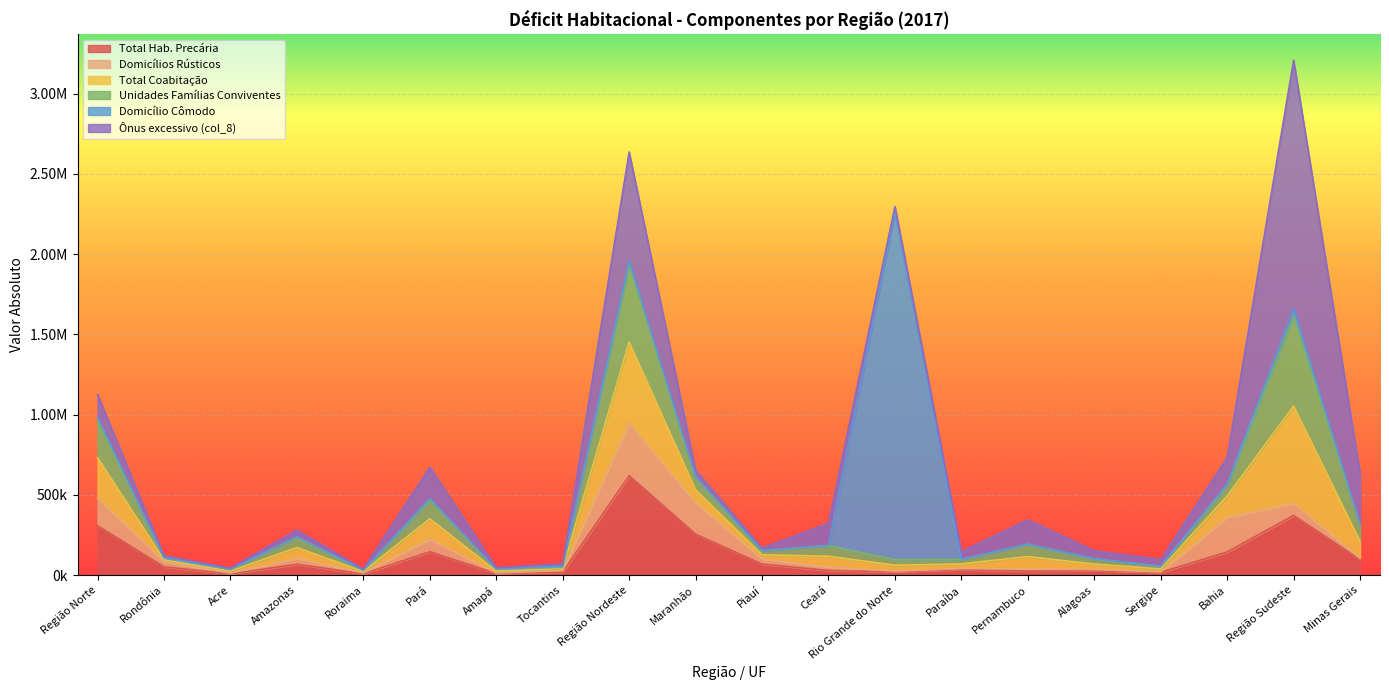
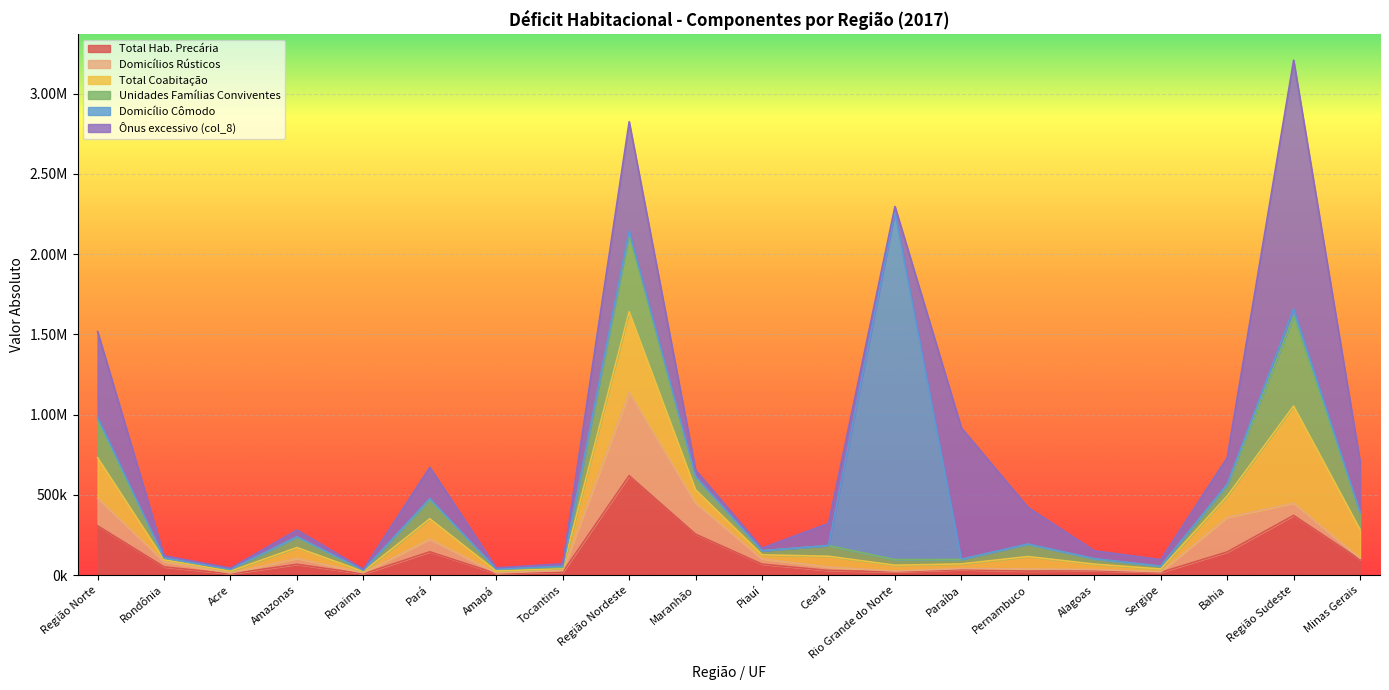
Ônus excessivo (col_8), Região Norte: 140000 -> 530000
Domicílios Rústicos, Região Nordeste: 330000 -> 520000
Ônus excessivo (col_8), Paraíba: 50000 -> 820000
Ônus excessivo (col_8), Pernambuco: 150000 -> 230000
Total Coabitação, Minas Gerais: 110000 -> 180000
